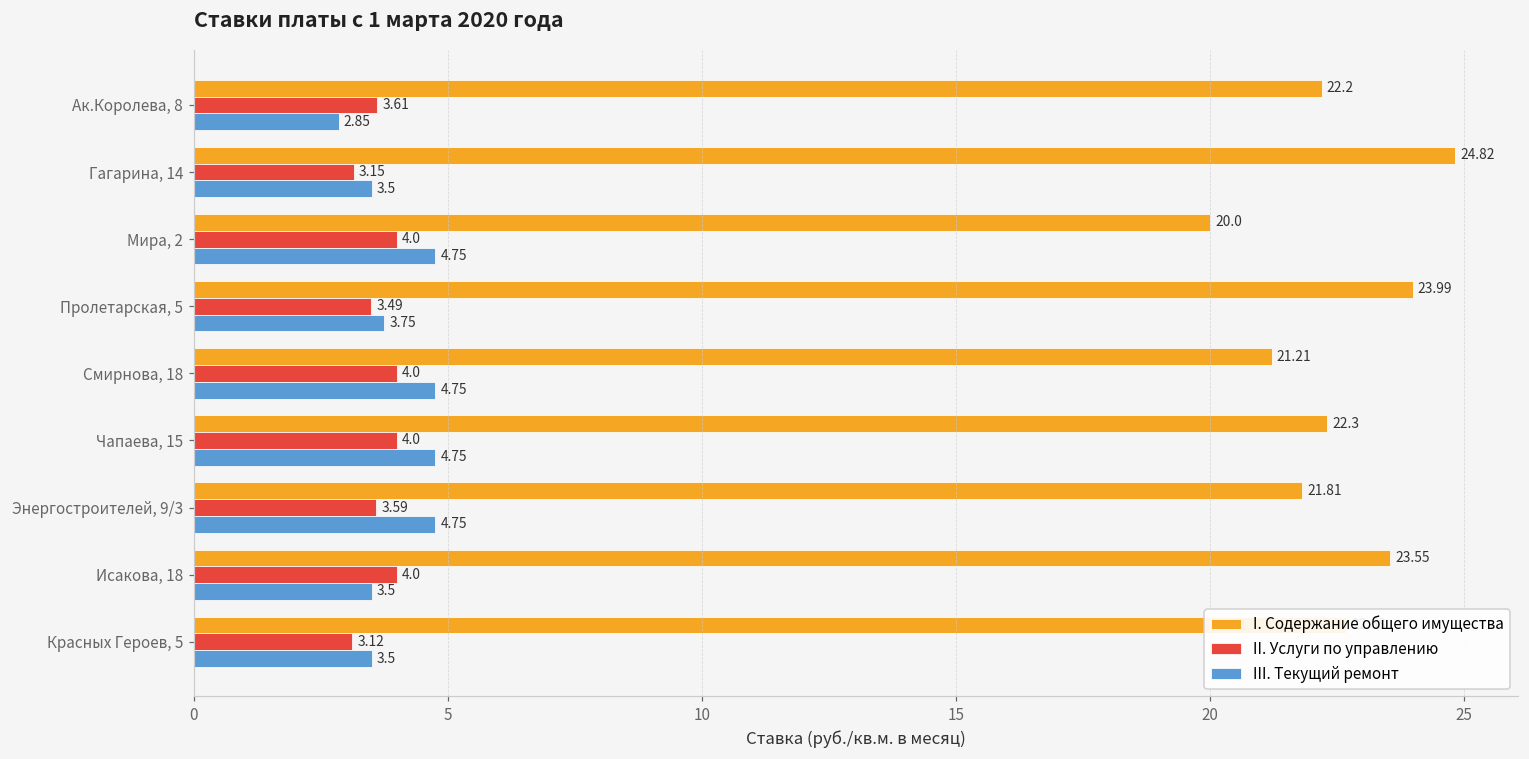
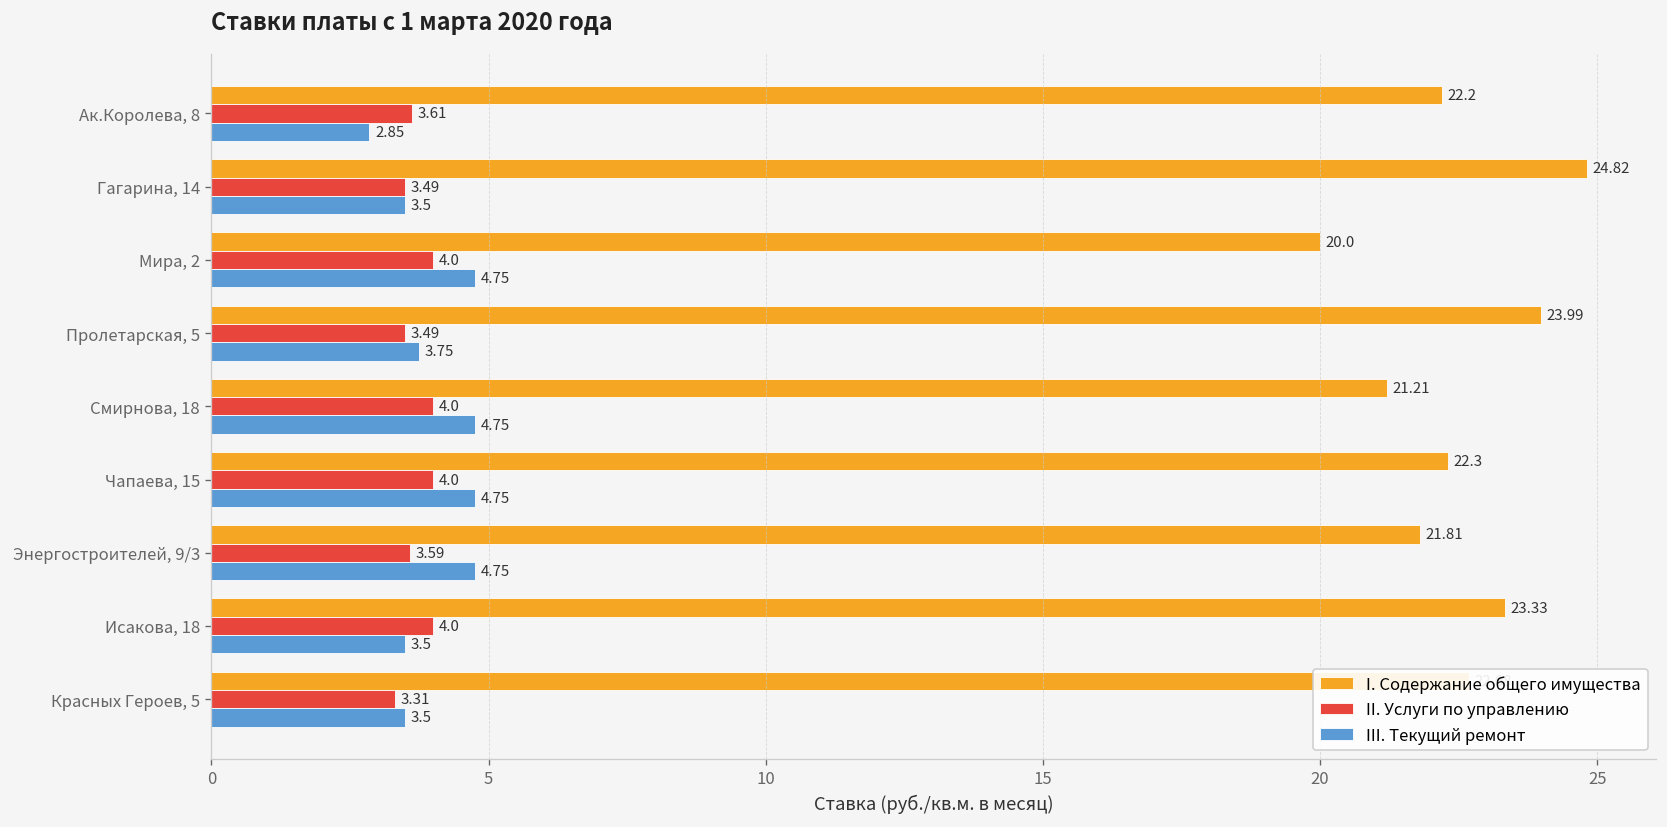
II. Услуги по управлению, Гагарина, 14: 3.15 -> 3.49
I. Содержание общего имущества, Исакова, 18: 23.55 -> 23.33
II. Услуги по управлению, Красных Героев, 5: 3.12 -> 3.31
